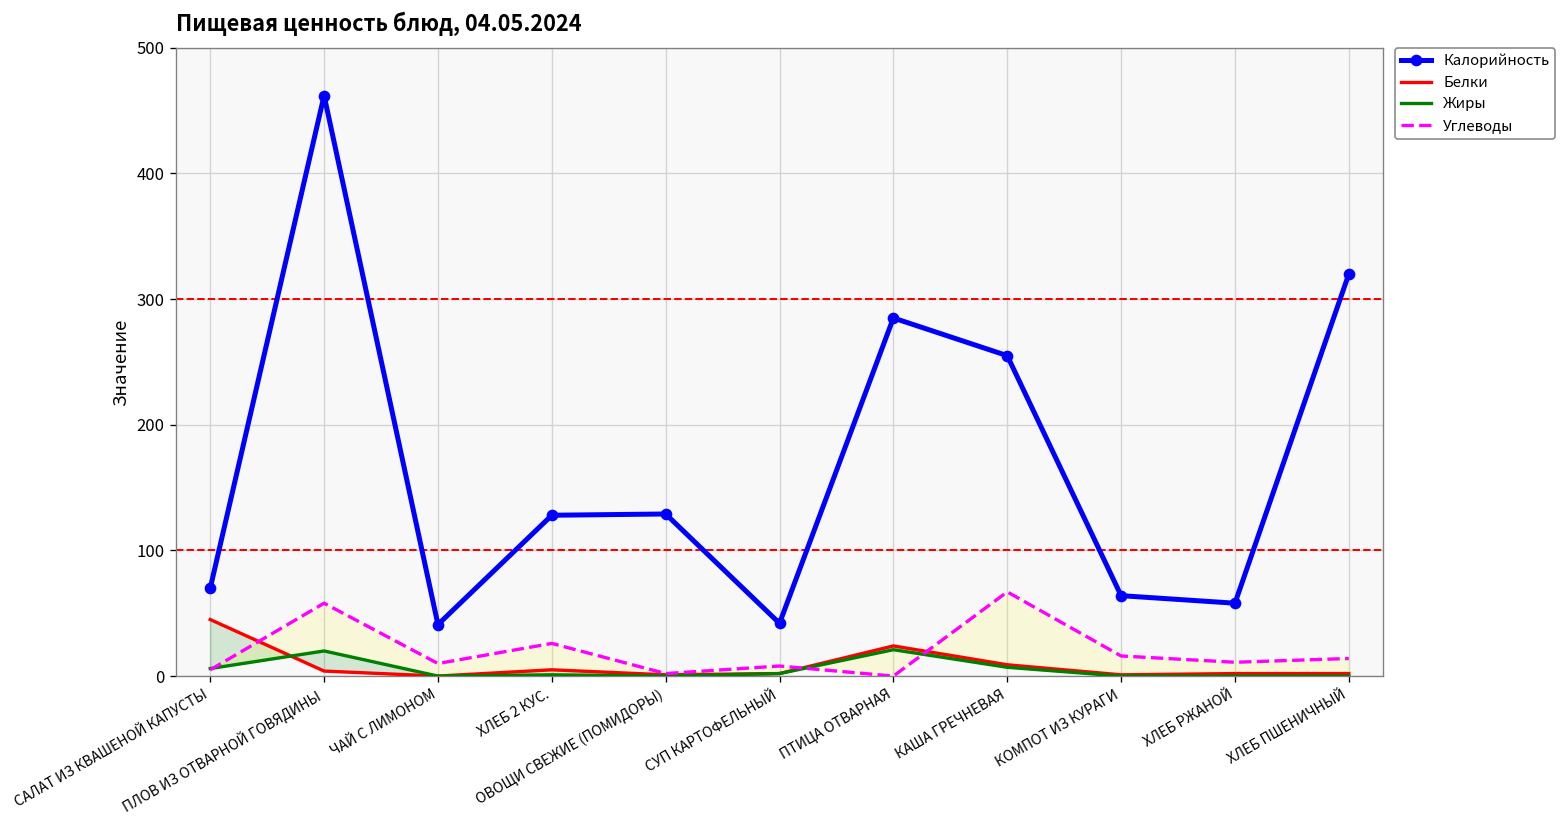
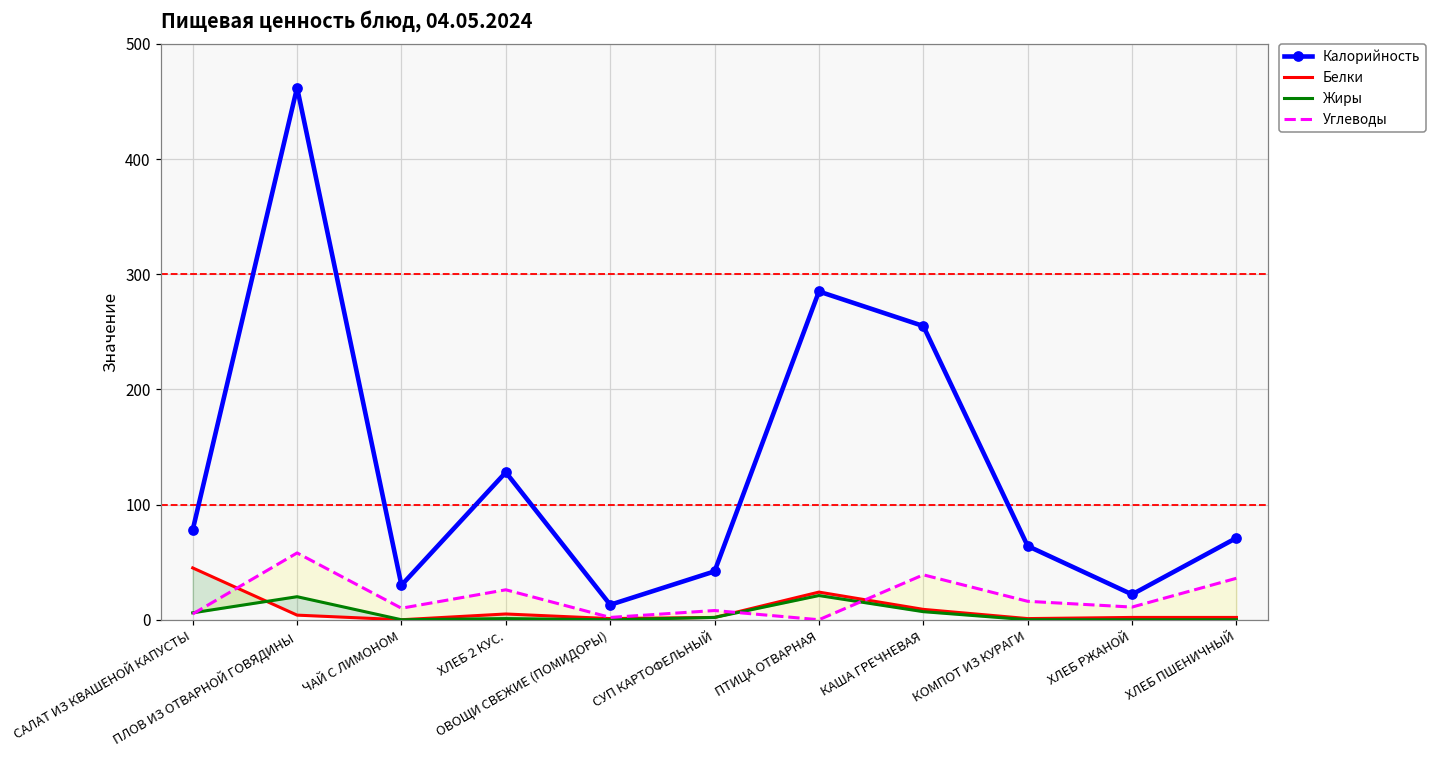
Калорийность, САЛАТ ИЗ КВАШЕНОЙ КАПУСТЫ: 70 -> 78
Калорийность, ЧАЙ С ЛИМОНОМ: 41 -> 30
Калорийность, ОВОЩИ СВЕЖИЕ (ПОМИДОРЫ): 129 -> 13
Углеводы, КАША ГРЕЧНЕВАЯ: 67 -> 39
Калорийность, ХЛЕБ РЖАНОЙ: 58 -> 22
Калорийность, ХЛЕБ ПШЕНИЧНЫЙ: 320 -> 71
Углеводы, ХЛЕБ ПШЕНИЧНЫЙ: 14 -> 36
